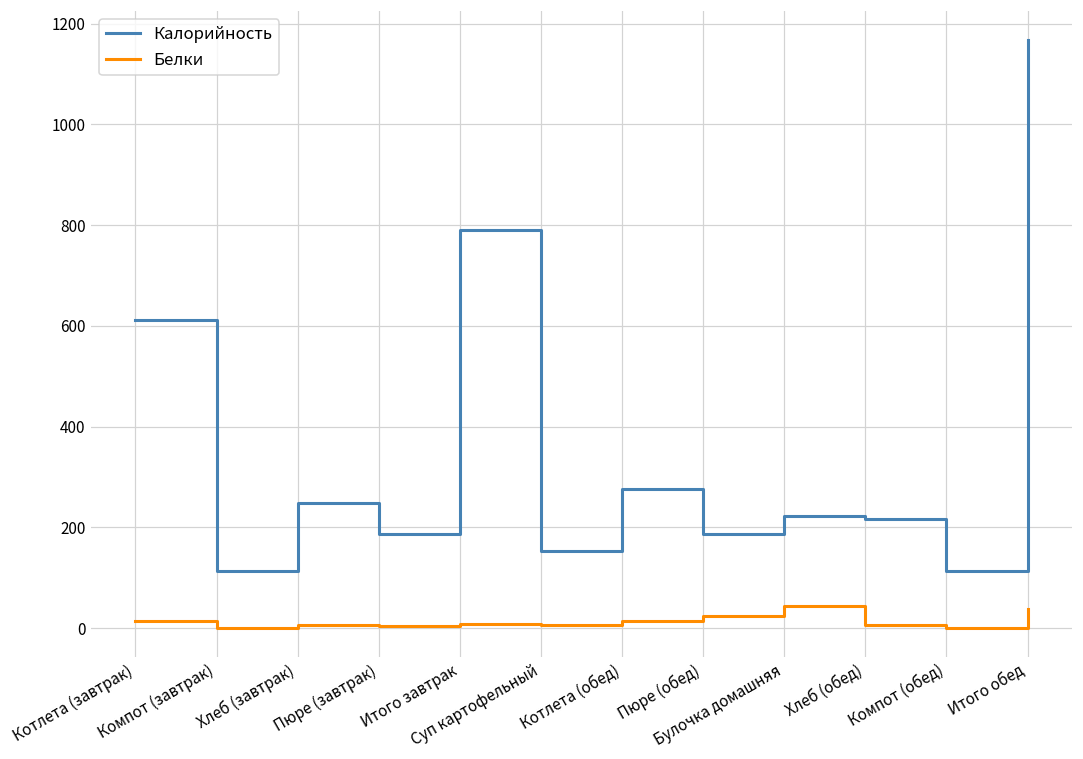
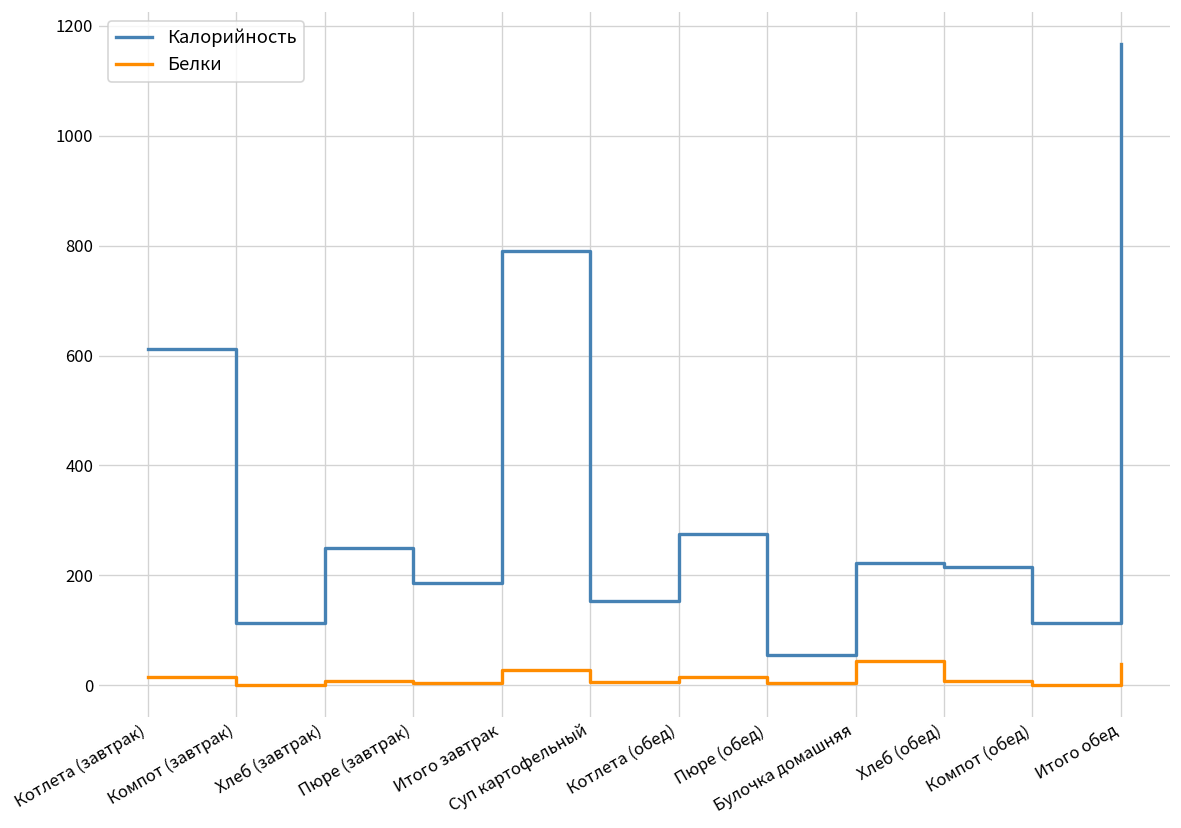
Белки, Итого завтрак: 10 -> 30
Калорийность, Пюре (обед): 190 -> 60
Белки, Пюре (обед): 30 -> 0
